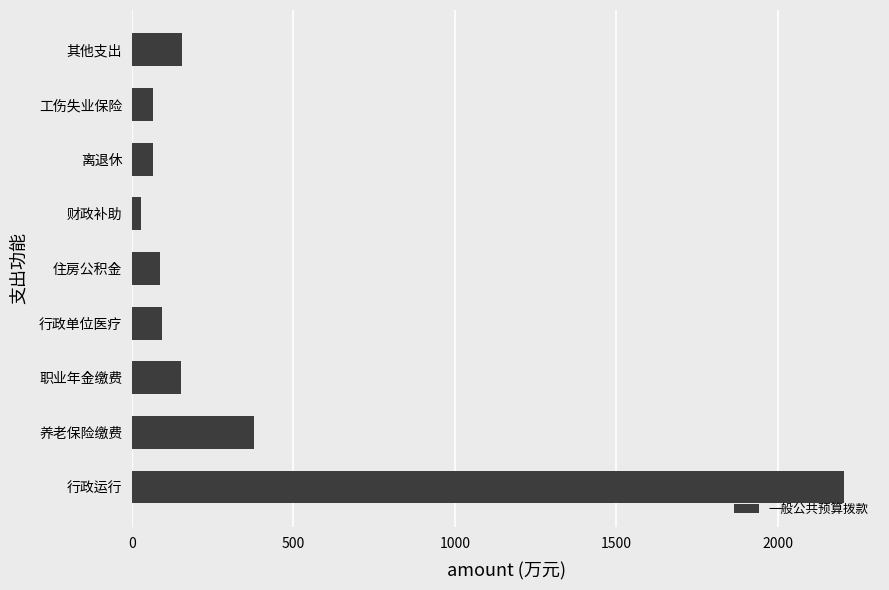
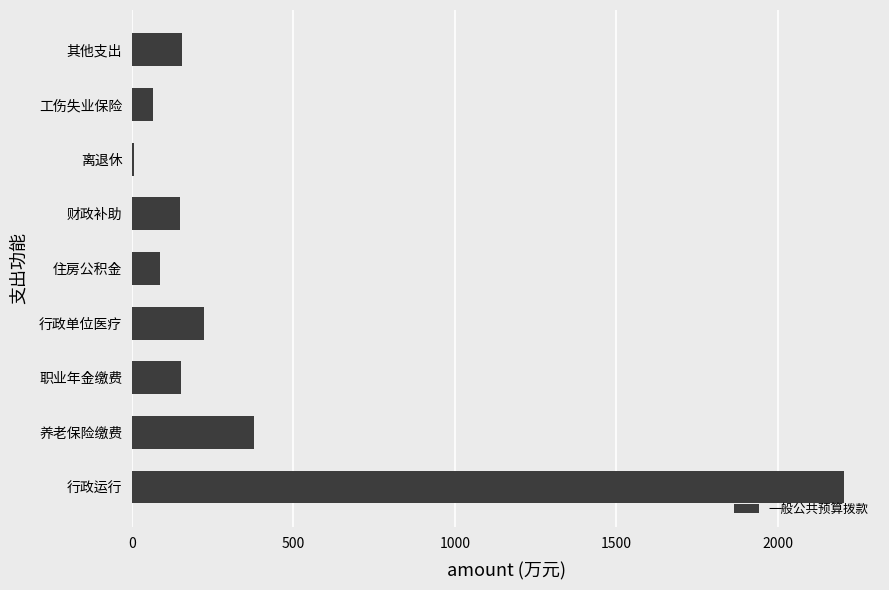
离退休: 70 -> 10
财政补助: 30 -> 150
行政单位医疗: 90 -> 220
